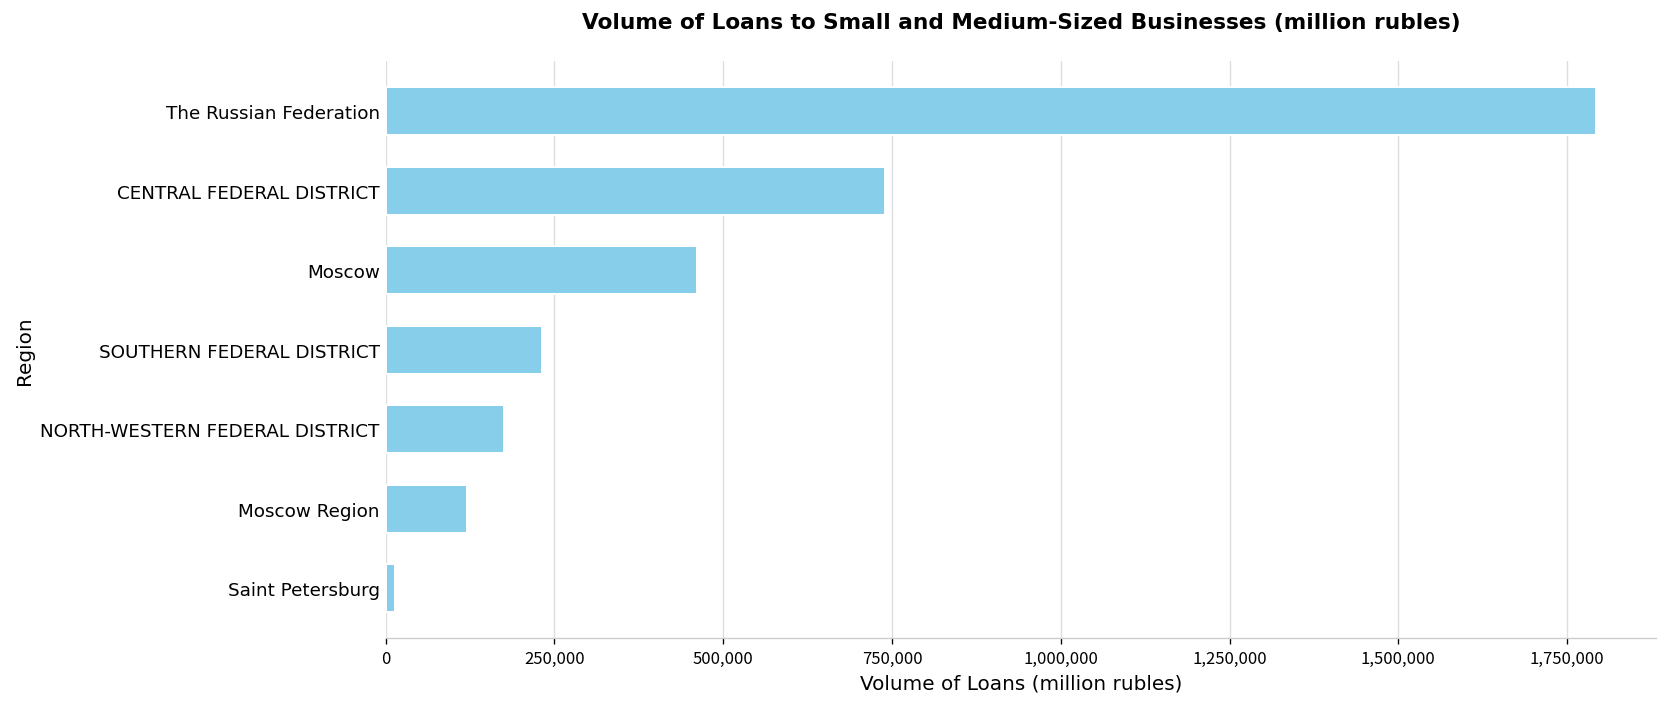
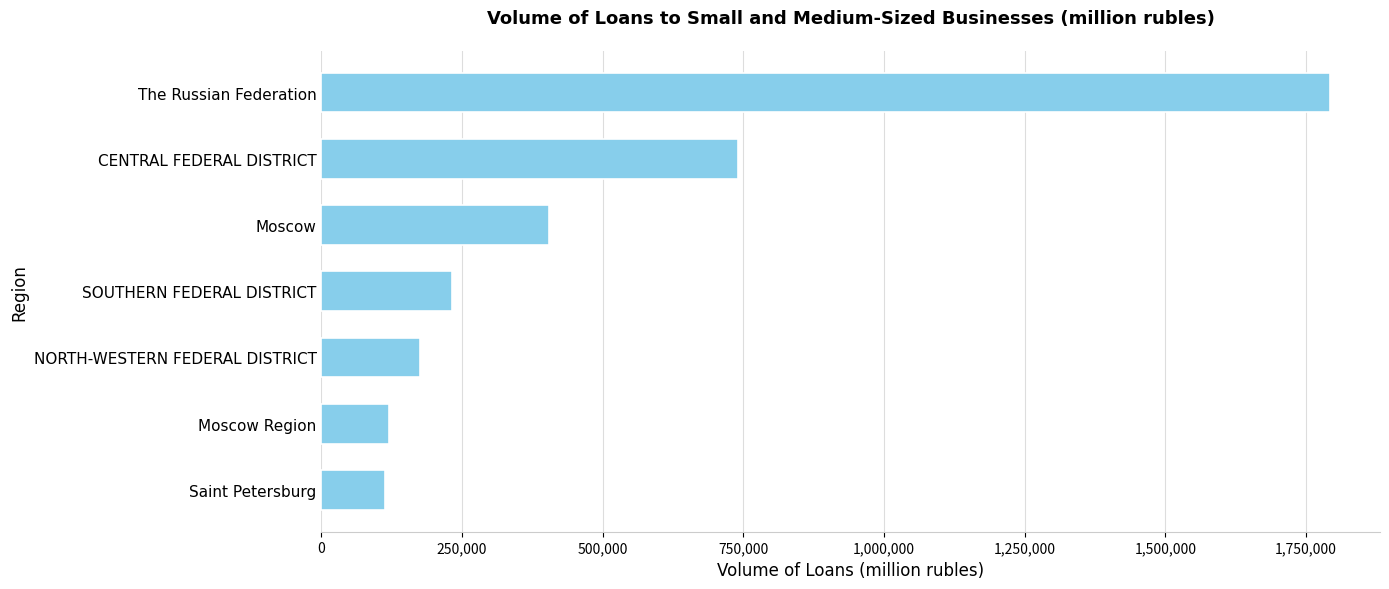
Moscow: 460,000 -> 400,000
Saint Petersburg: 10,000 -> 110,000
